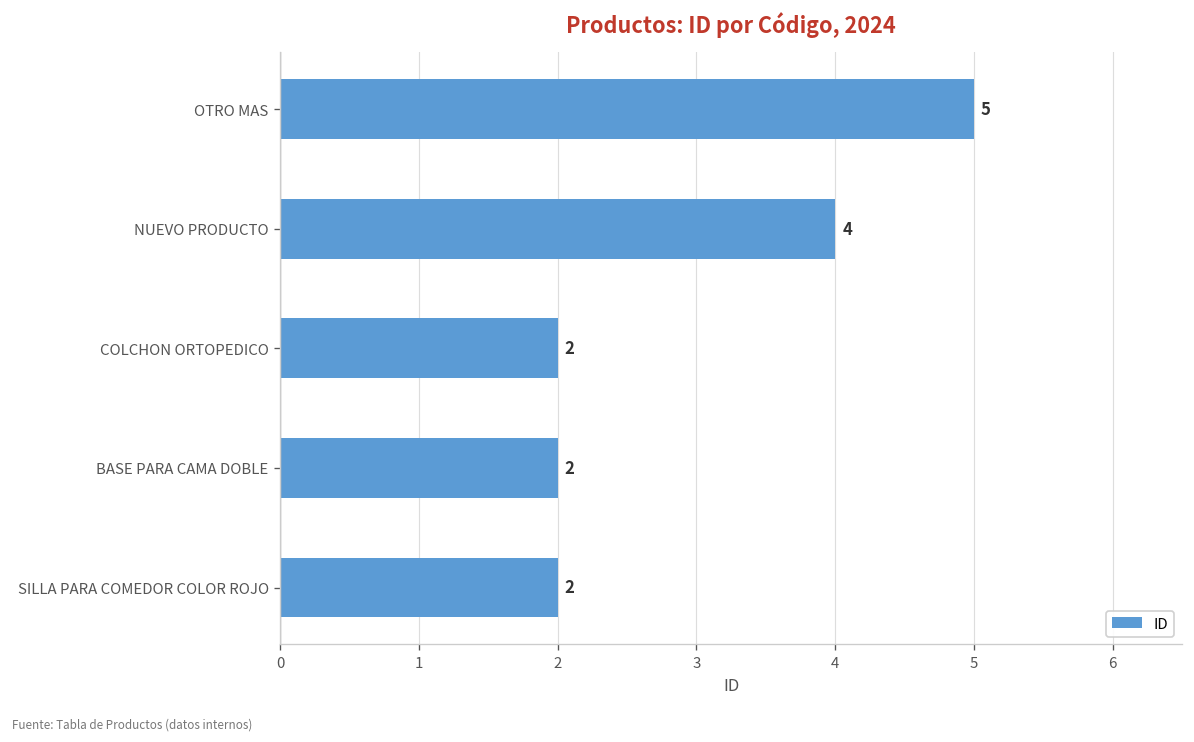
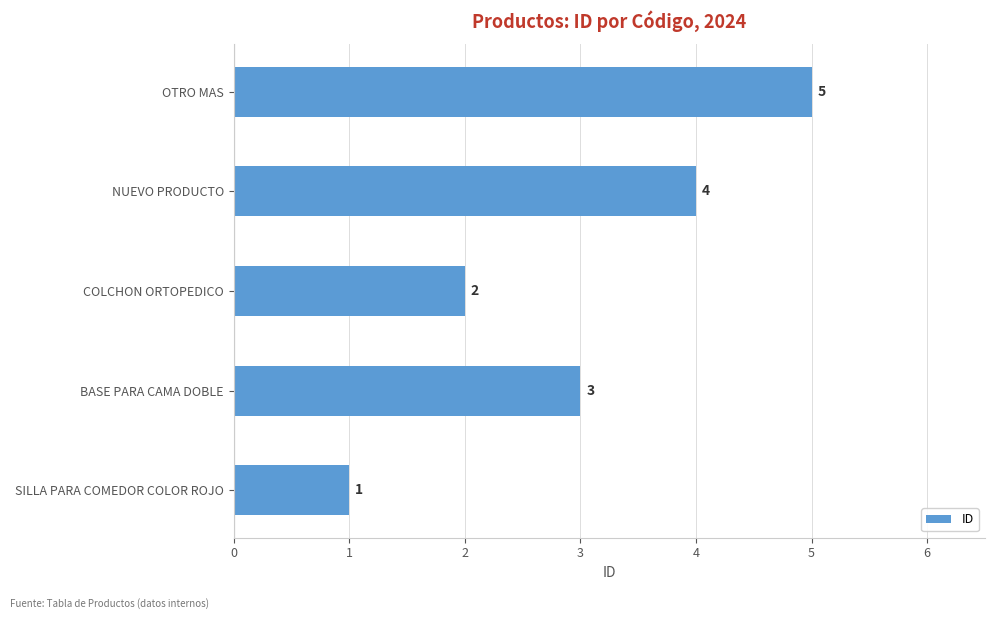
BASE PARA CAMA DOBLE: 2 -> 3
SILLA PARA COMEDOR COLOR ROJO: 2 -> 1
